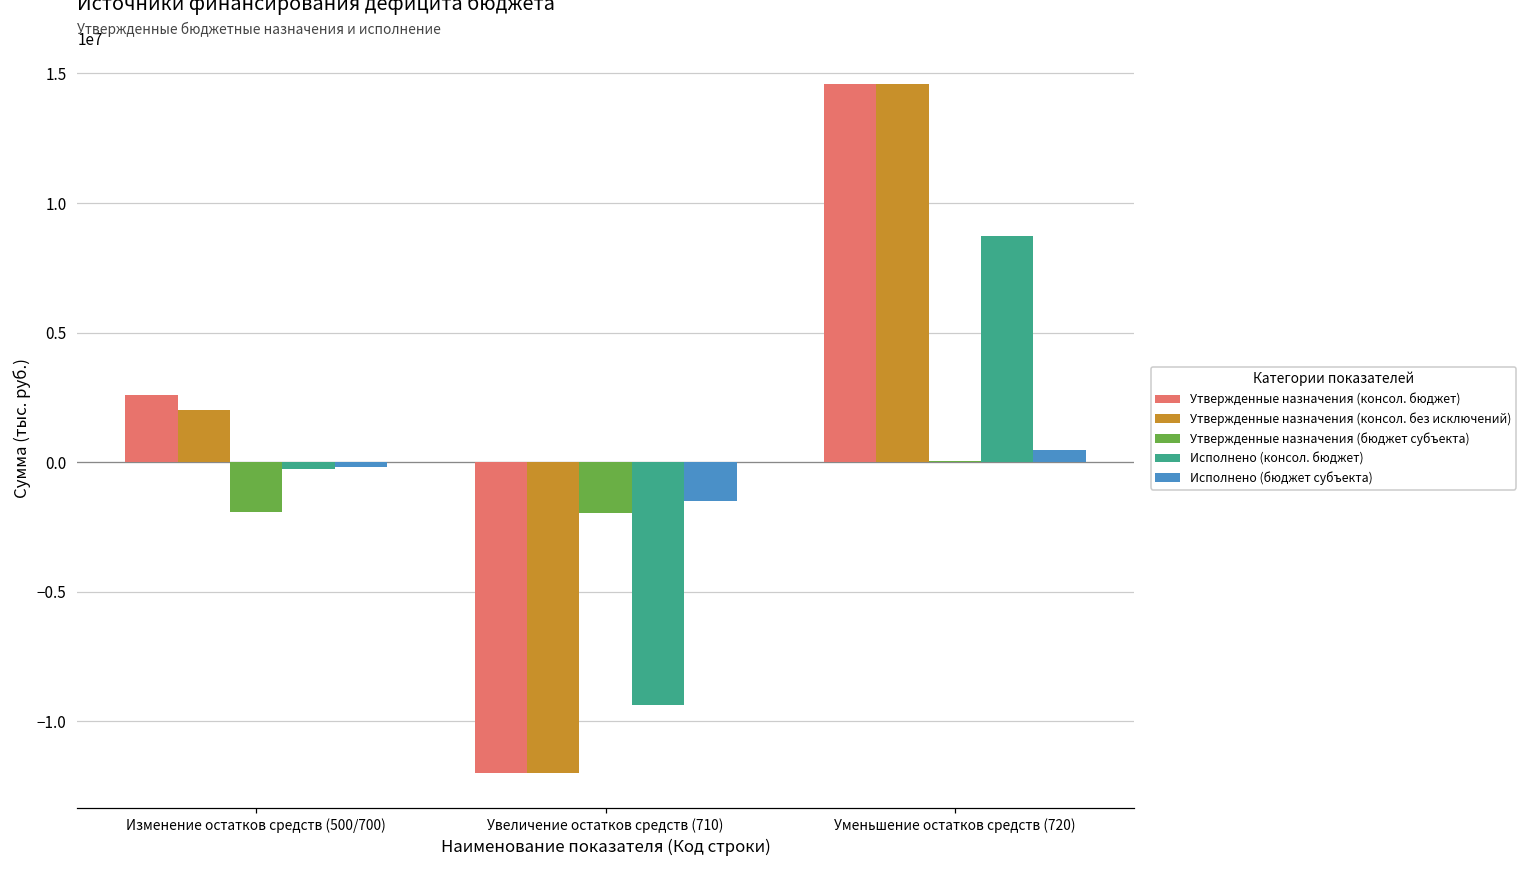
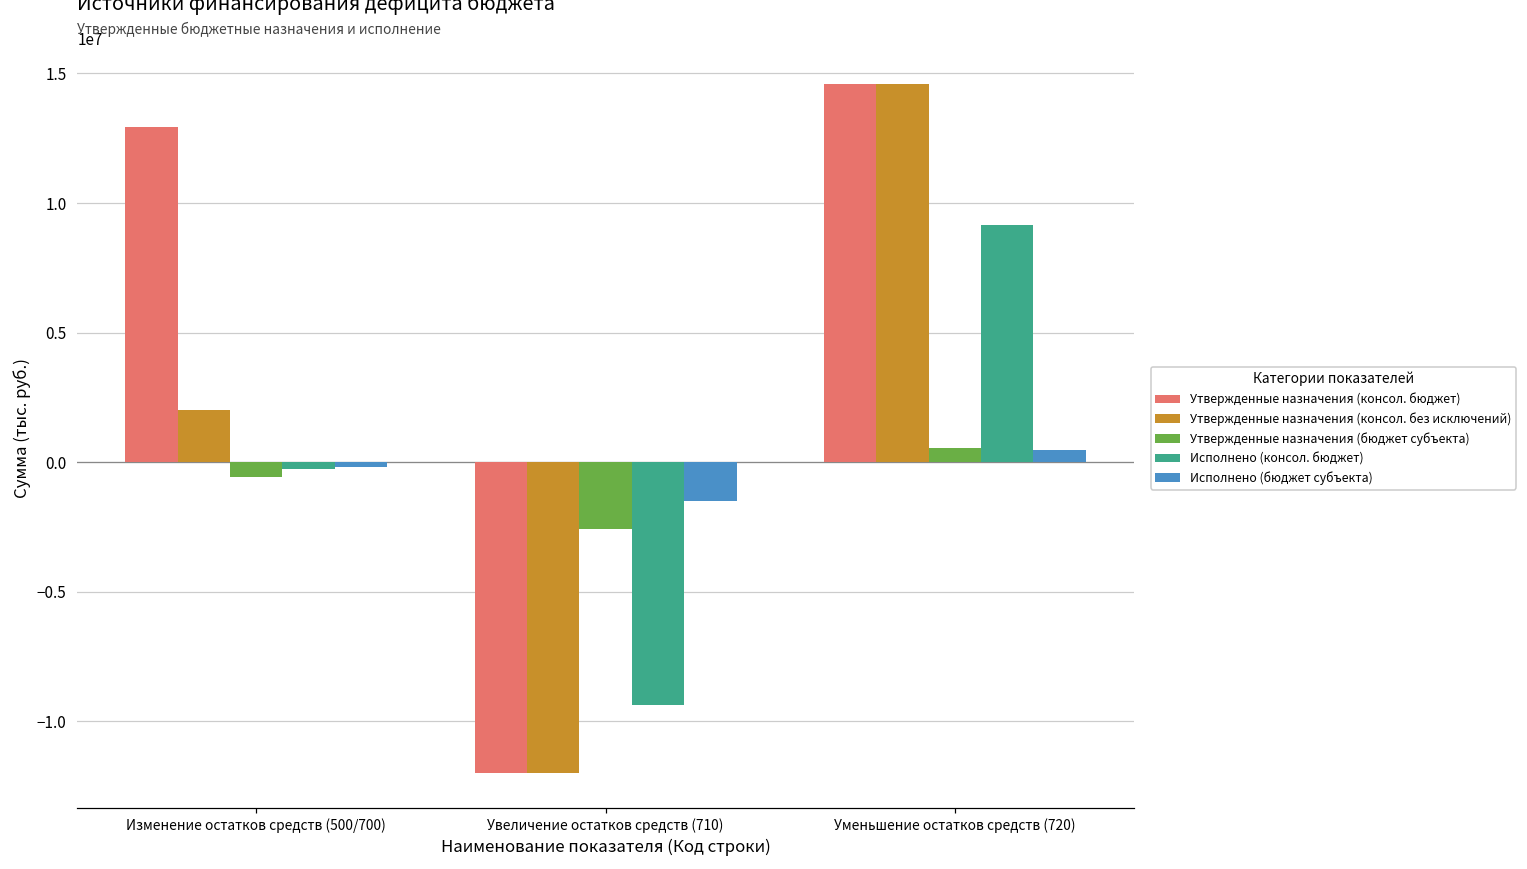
Утвержденные назначения (консол. бюджет), Изменение остатков средств (500/700): 2600000 -> 12900000
Утвержденные назначения (бюджет субъекта), Изменение остатков средств (500/700): -1900000 -> -600000
Утвержденные назначения (бюджет субъекта), Увеличение остатков средств (710): -2000000 -> -2600000
Утвержденные назначения (бюджет субъекта), Уменьшение остатков средств (720): 100000 -> 500000
Исполнено (консол. бюджет), Уменьшение остатков средств (720): 8700000 -> 9100000
